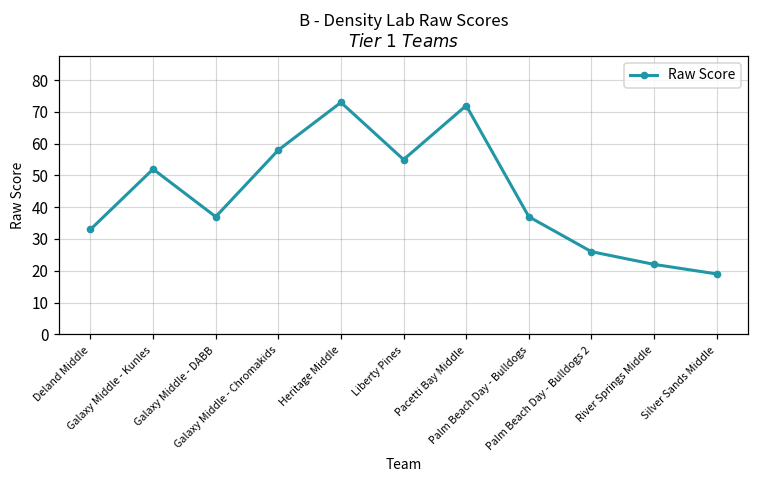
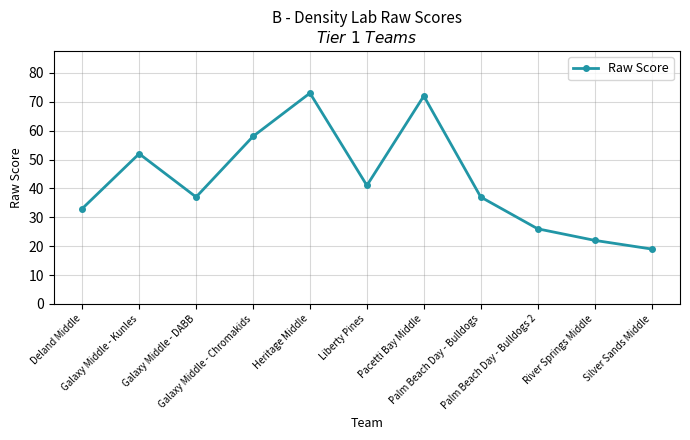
Liberty Pines: 55 -> 41
